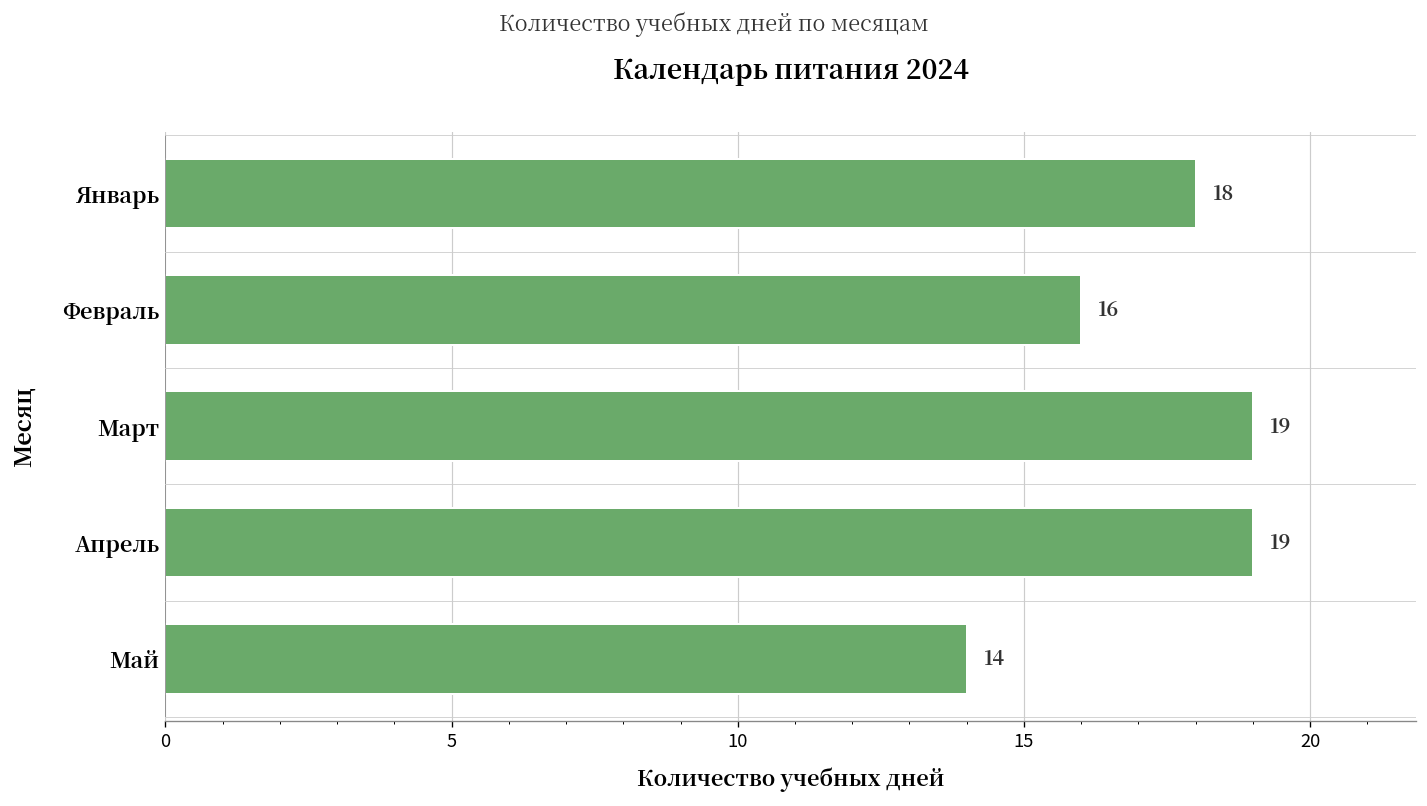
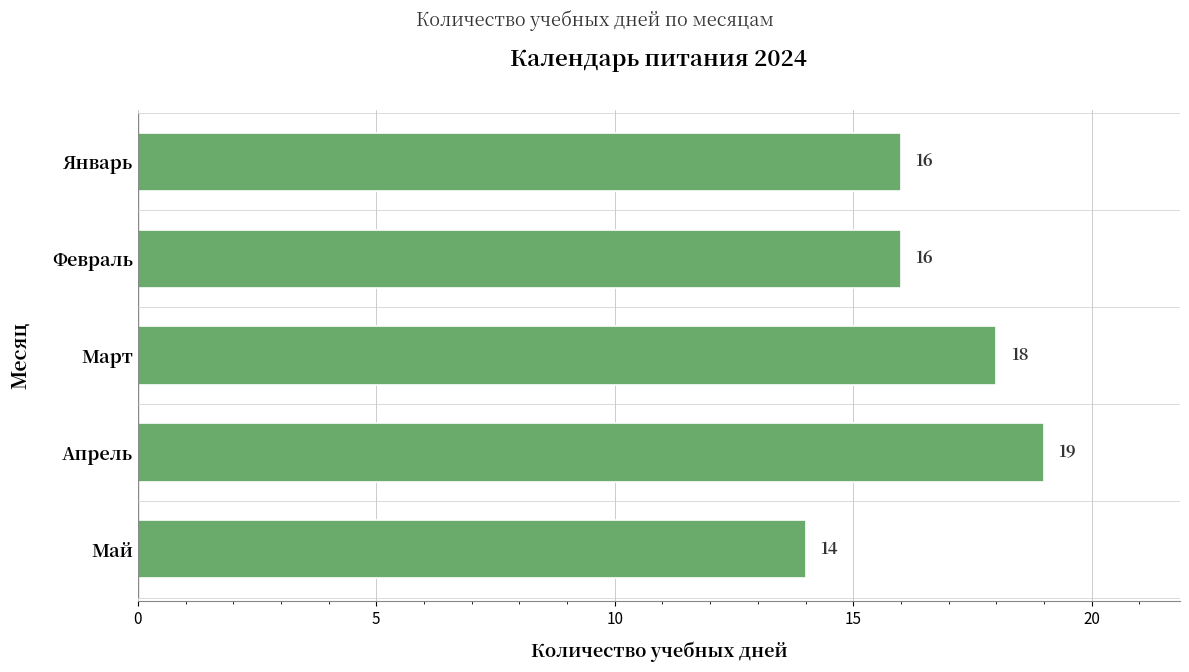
Январь: 18 -> 16
Март: 19 -> 18
